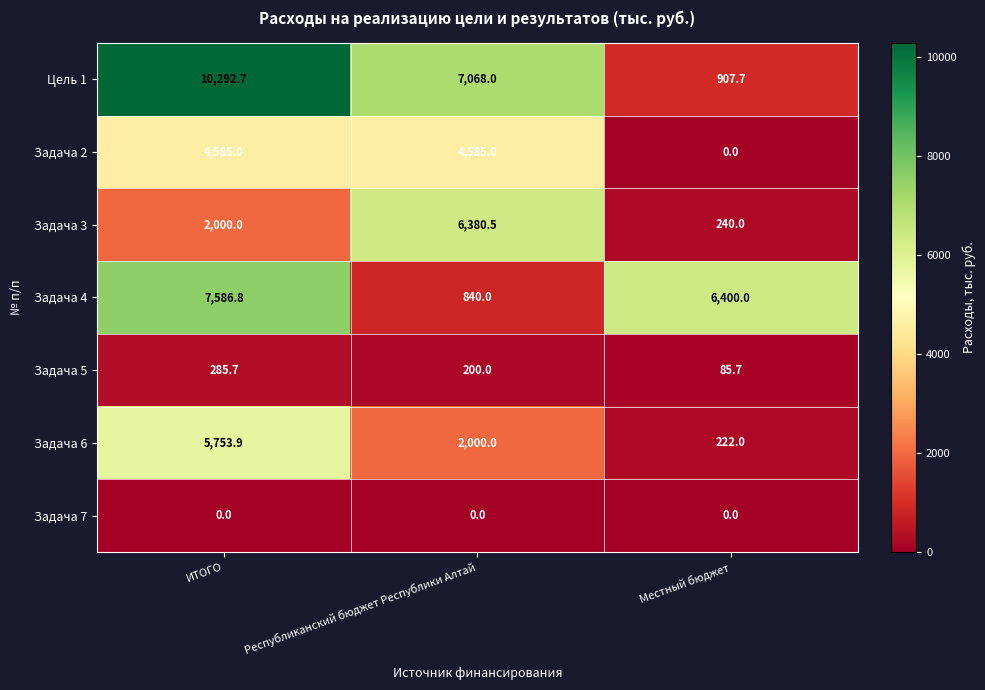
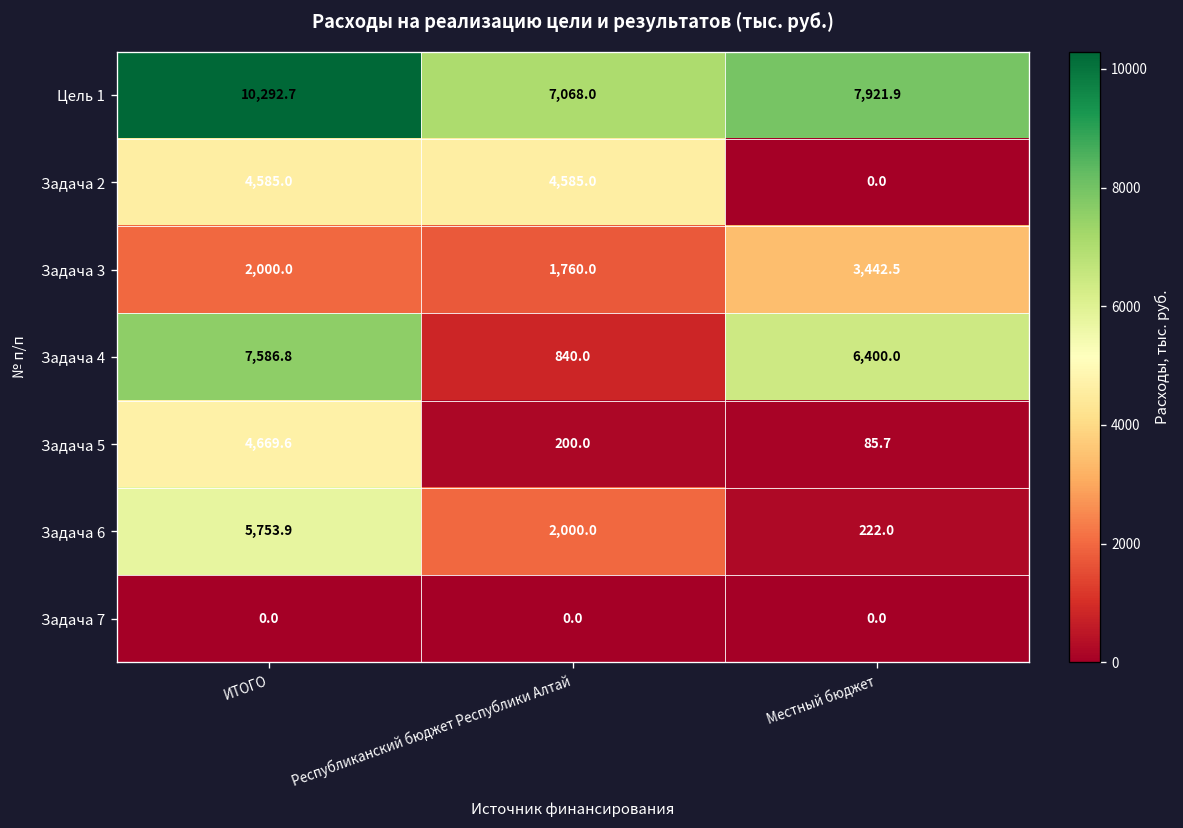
Цель 1, Местный бюджет: 907.7 -> 7,921.9
Задача 3, Республиканский бюджет Республики Алтай: 6,380.5 -> 1,760.0
Задача 3, Местный бюджет: 240.0 -> 3,442.5
Задача 5, ИТОГО: 285.7 -> 4,669.6
